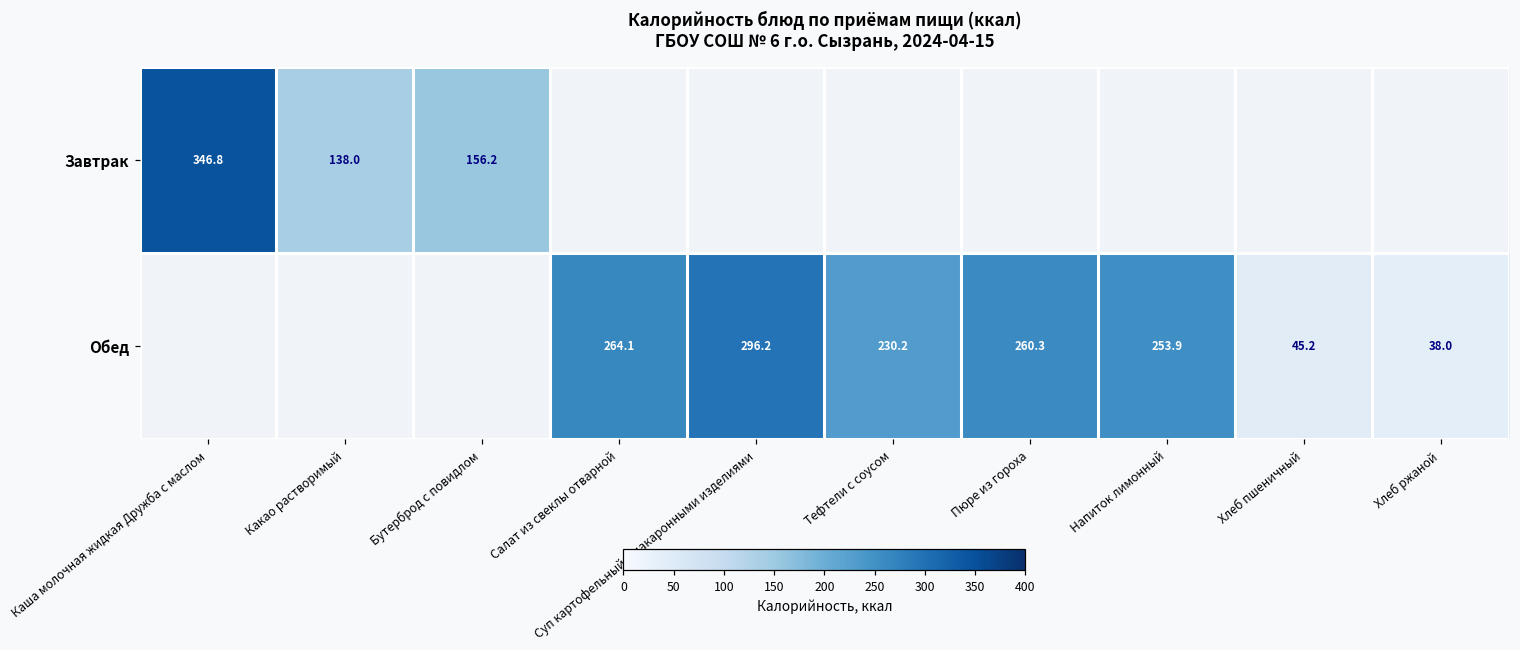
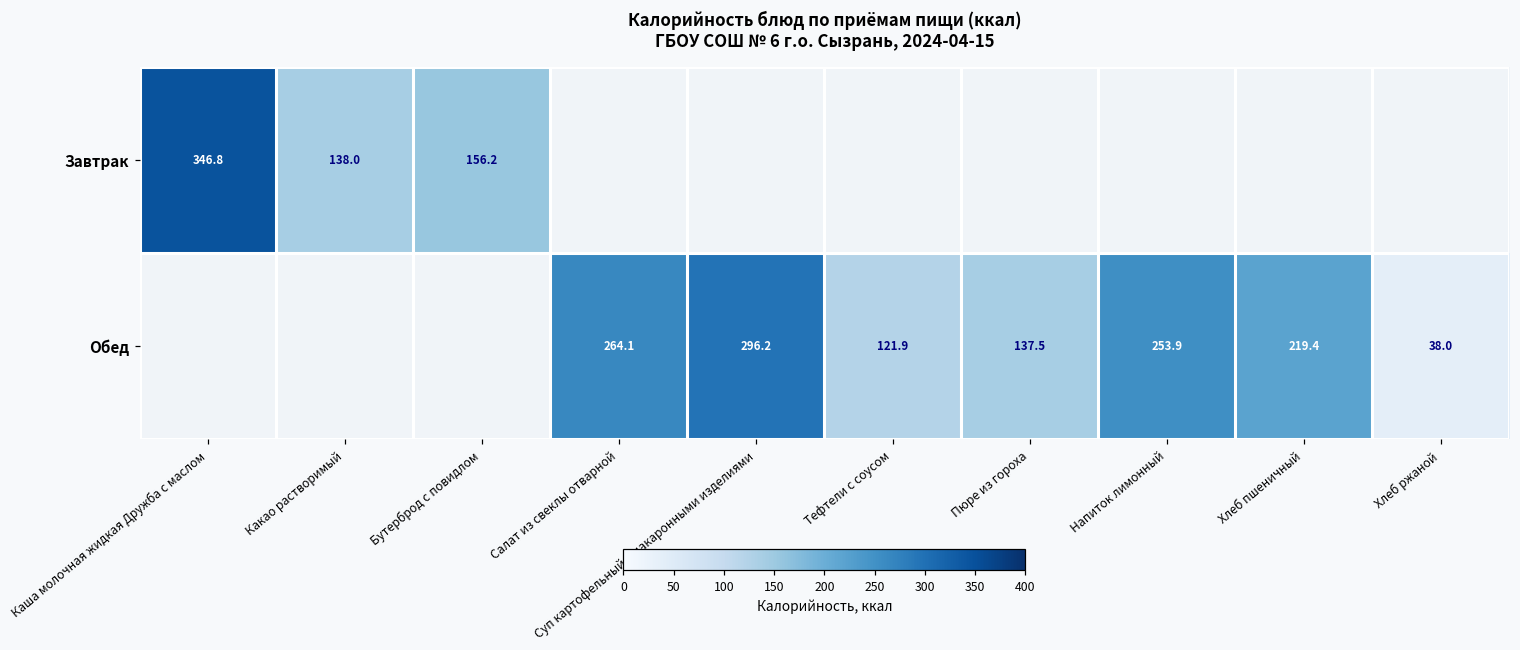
Обед, Тефтели с соусом: 230.2 -> 121.9
Обед, Пюре из гороха: 260.3 -> 137.5
Обед, Хлеб пшеничный: 45.2 -> 219.4
